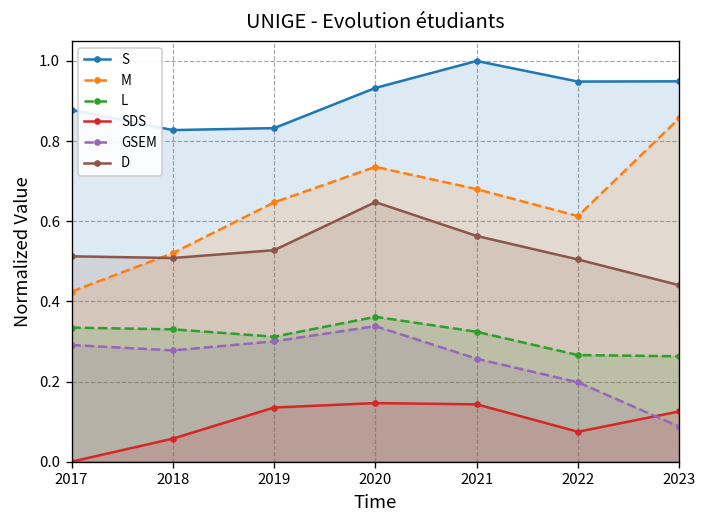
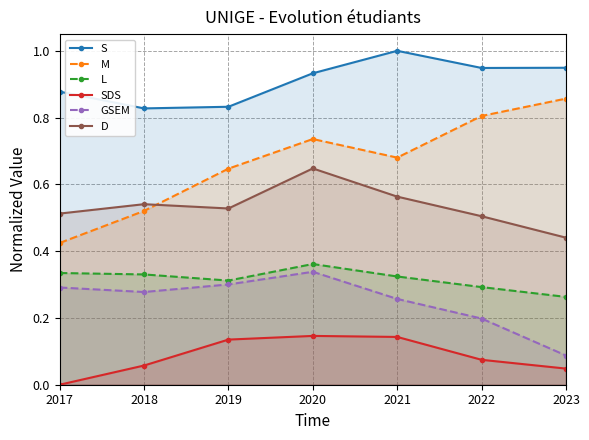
D, 2018: 0.51 -> 0.54
M, 2022: 0.61 -> 0.80
L, 2022: 0.27 -> 0.29
SDS, 2023: 0.13 -> 0.05
